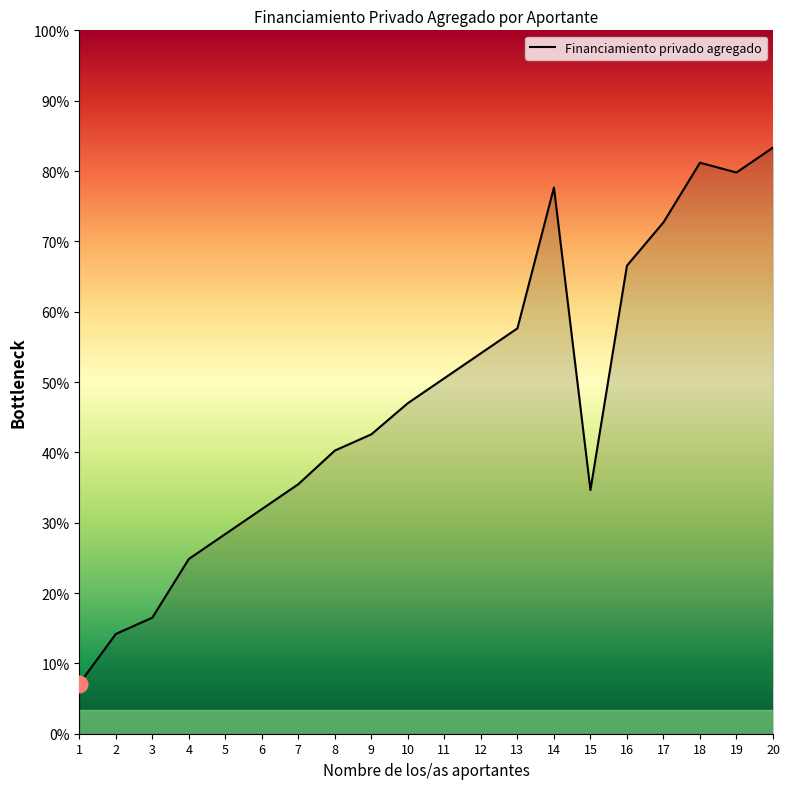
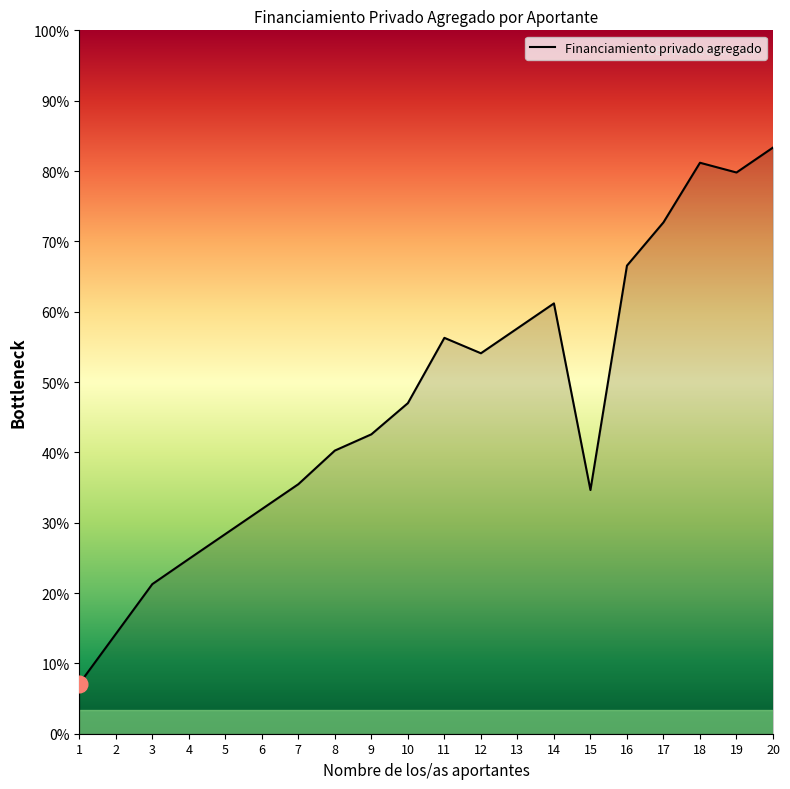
Financiamiento privado agregado, 3: 16% -> 21%
Financiamiento privado agregado, 11: 51% -> 56%
Financiamiento privado agregado, 14: 78% -> 61%
